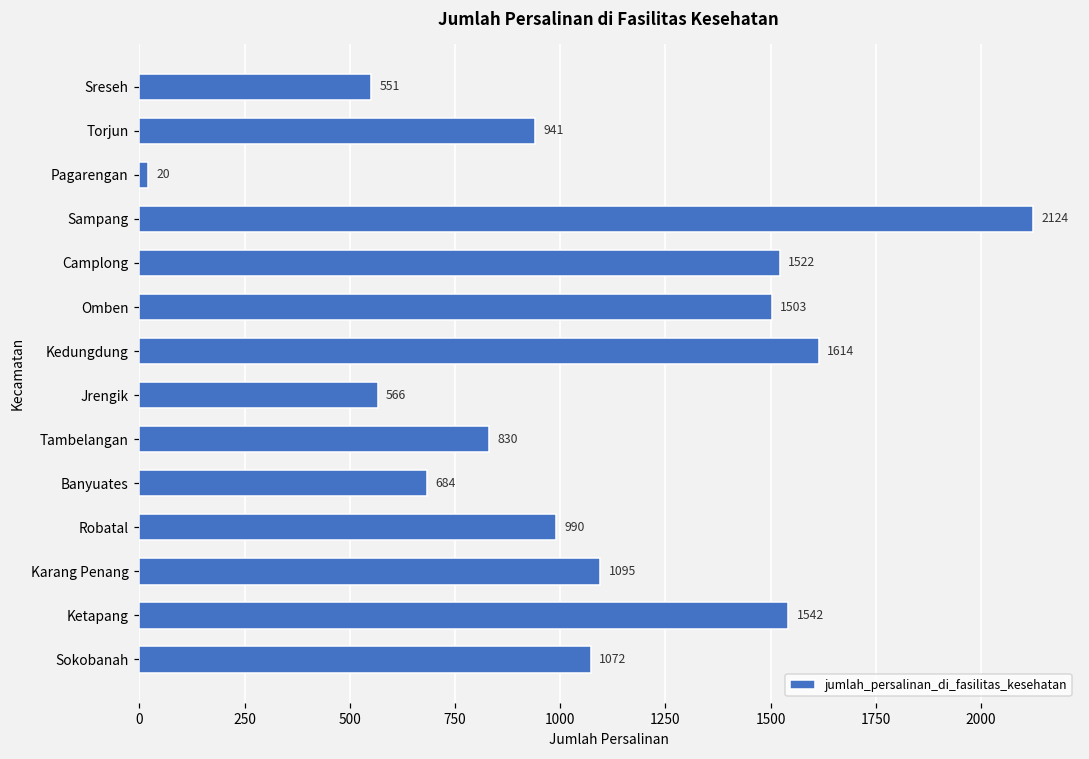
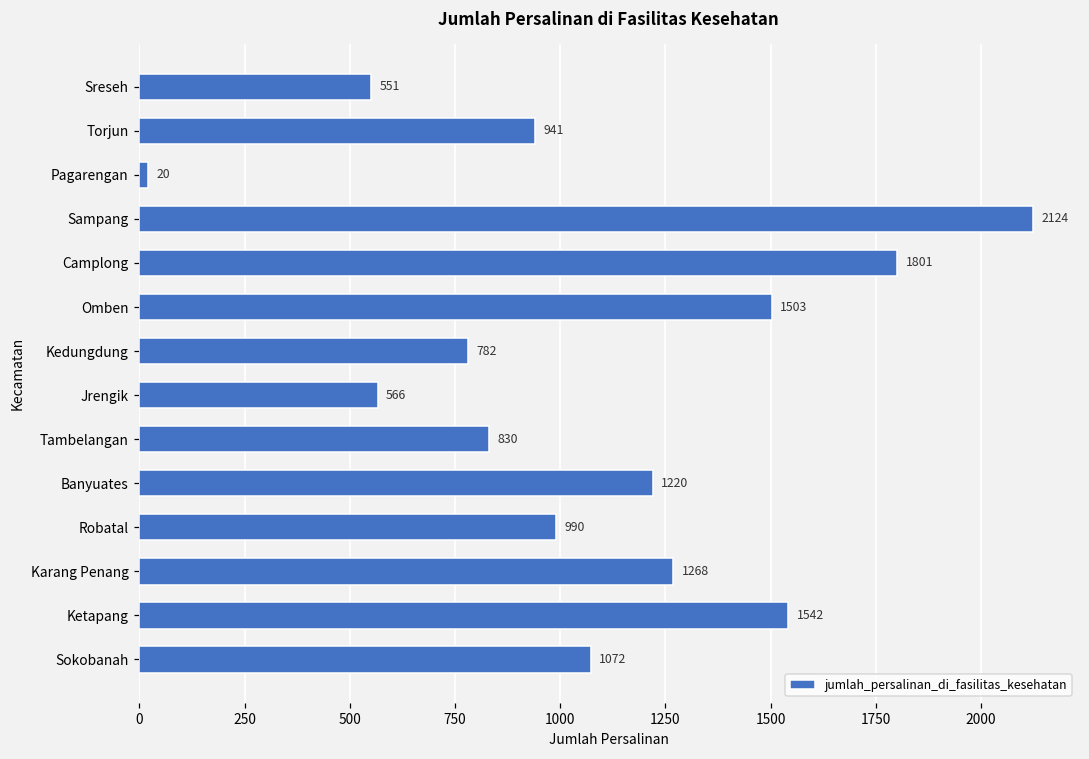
Camplong: 1522 -> 1801
Kedungdung: 1614 -> 782
Banyuates: 684 -> 1220
Karang Penang: 1095 -> 1268
